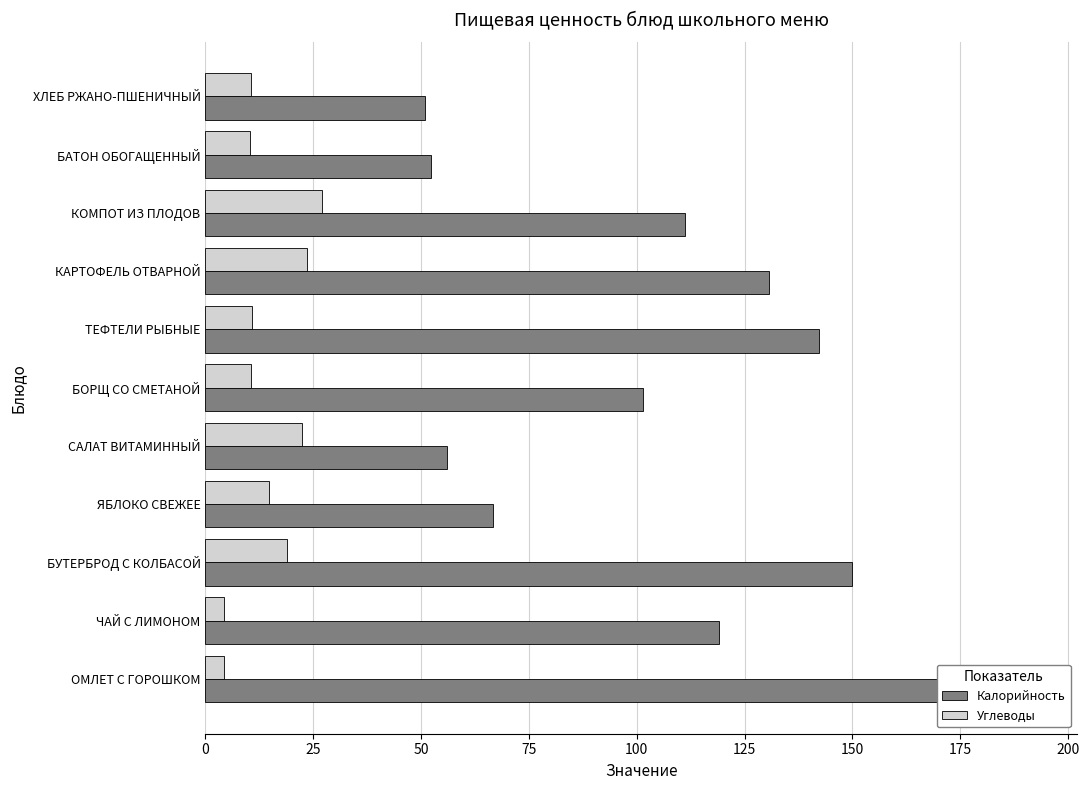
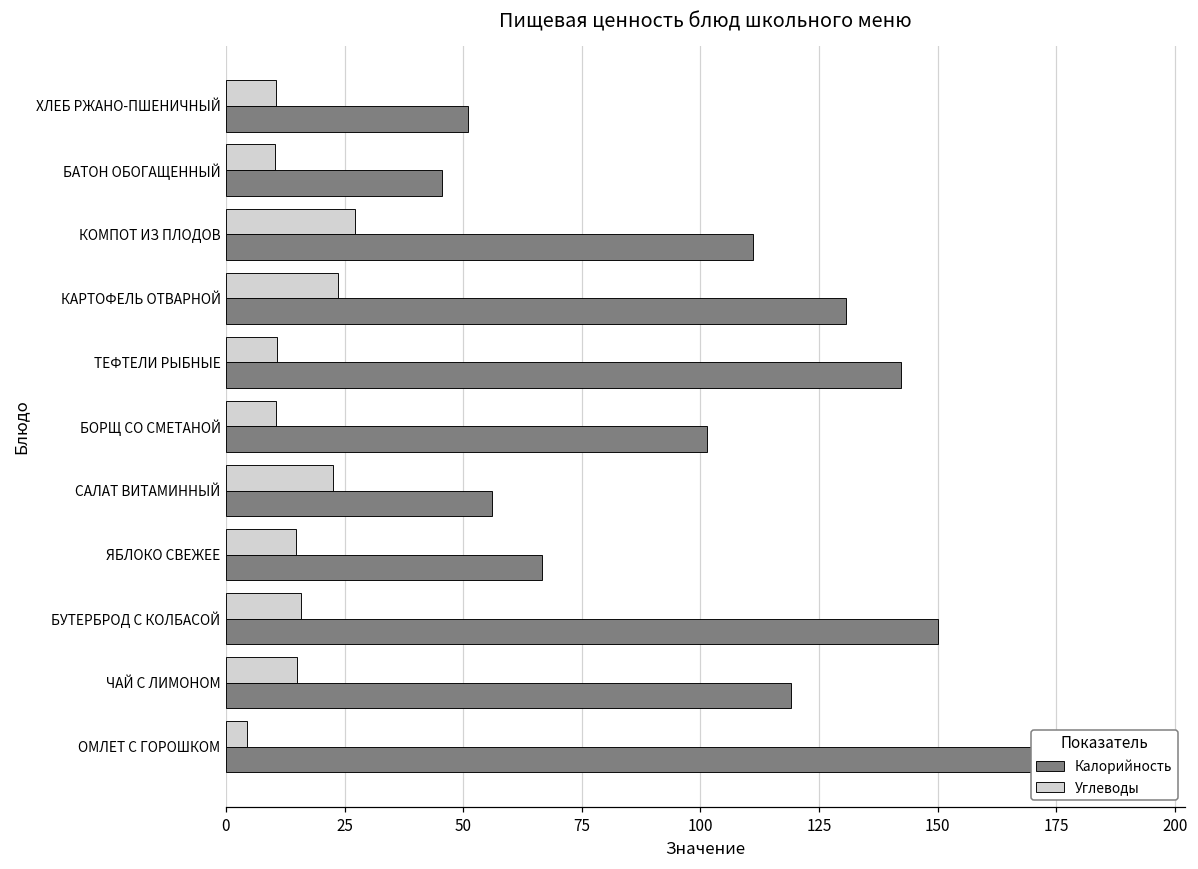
Калорийность, БАТОН ОБОГАЩЕННЫЙ: 52 -> 46
Углеводы, БУТЕРБРОД С КОЛБАСОЙ: 19 -> 16
Углеводы, ЧАЙ С ЛИМОНОМ: 4 -> 15
